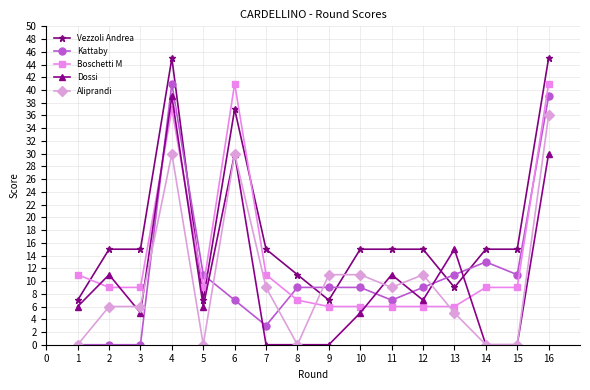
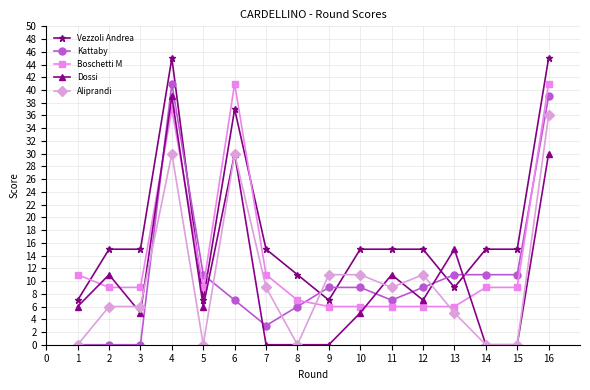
Kattaby, 8: 9 -> 6
Kattaby, 14: 13 -> 11
